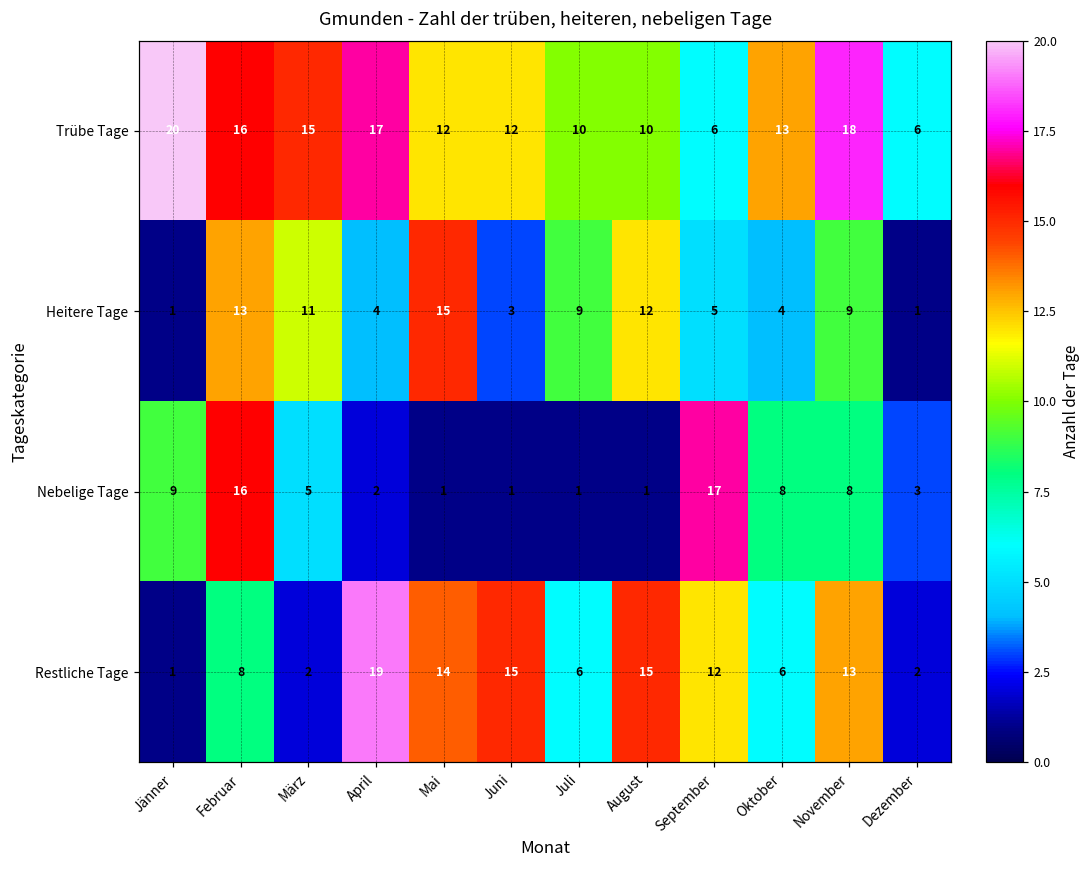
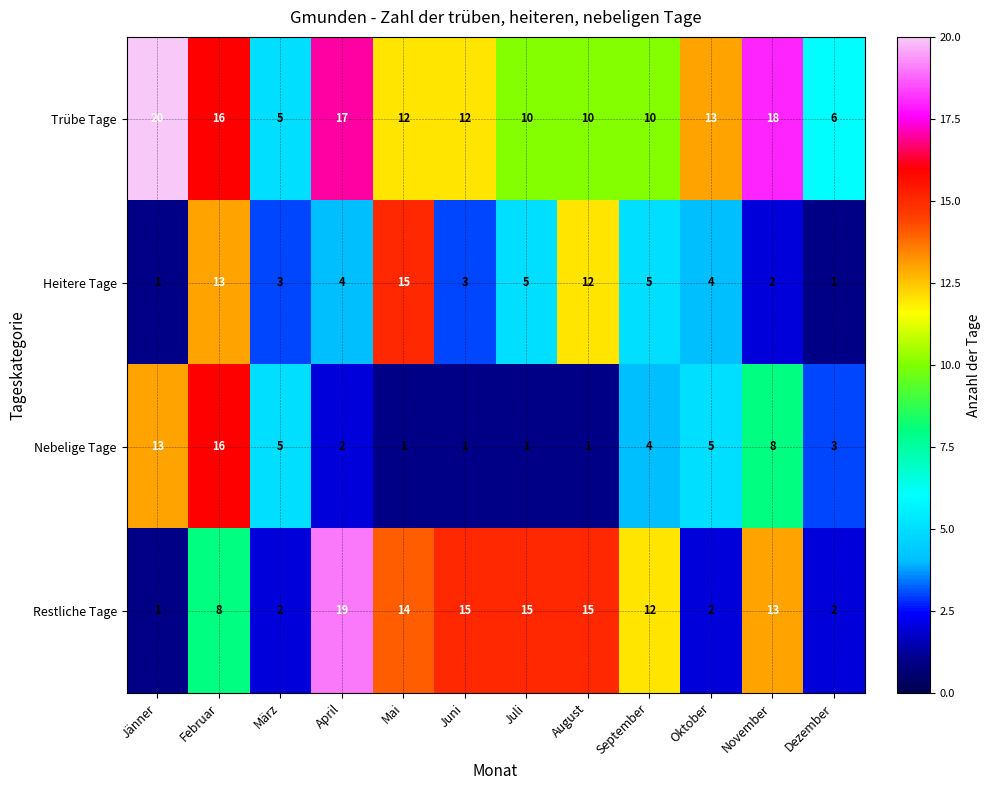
Trübe Tage, März: 15 -> 5
Trübe Tage, September: 6 -> 10
Heitere Tage, März: 11 -> 3
Heitere Tage, Juli: 9 -> 5
Heitere Tage, November: 9 -> 2
Nebelige Tage, Jänner: 9 -> 13
Nebelige Tage, September: 17 -> 4
Nebelige Tage, Oktober: 8 -> 5
Restliche Tage, Juli: 6 -> 15
Restliche Tage, Oktober: 6 -> 2
